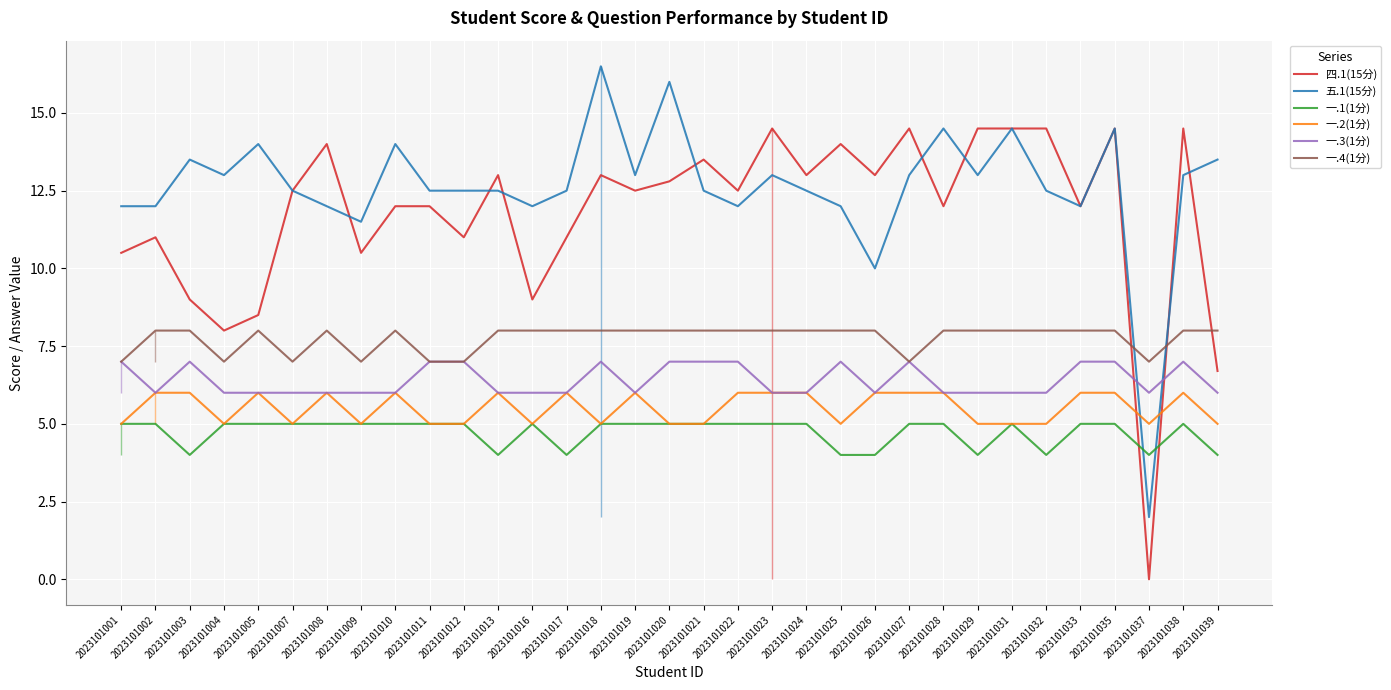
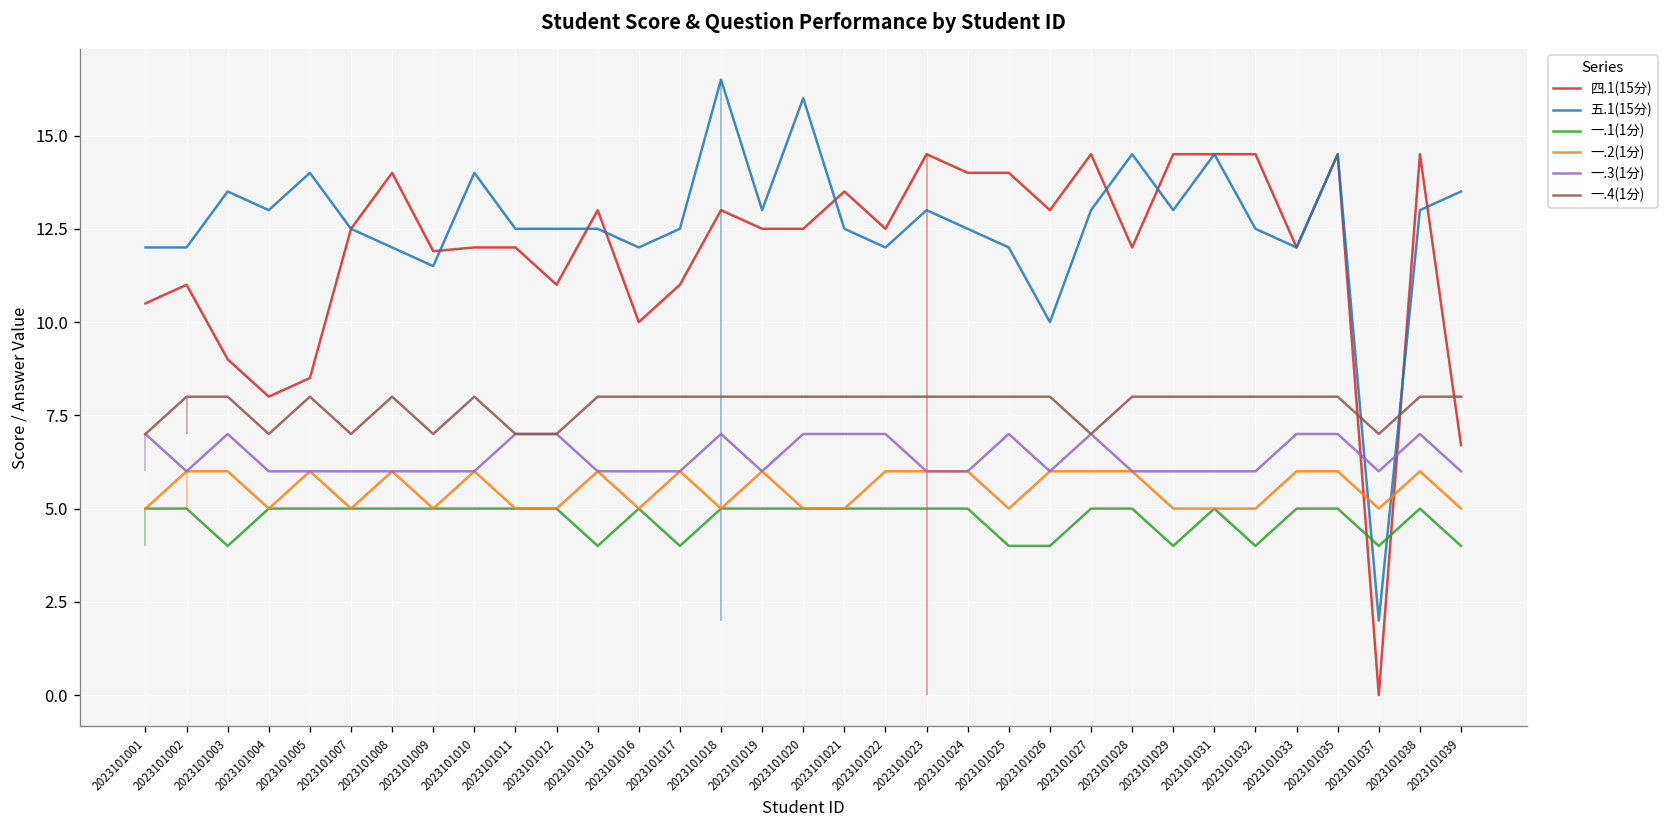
四.1(15分), 2023101009: 10.5 -> 11.9
四.1(15分), 2023101016: 9 -> 10
四.1(15分), 2023101020: 12.8 -> 12.5
四.1(15分), 2023101024: 13 -> 14
